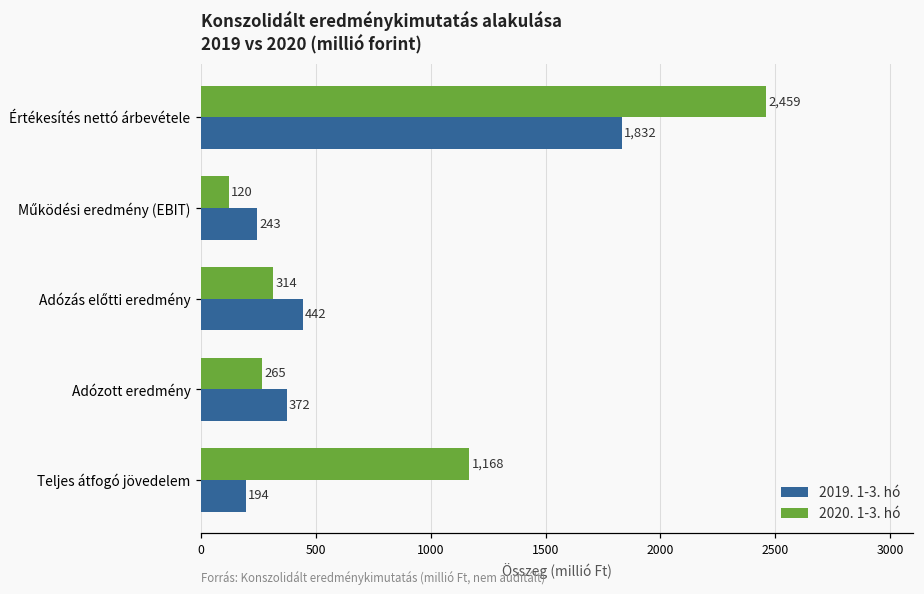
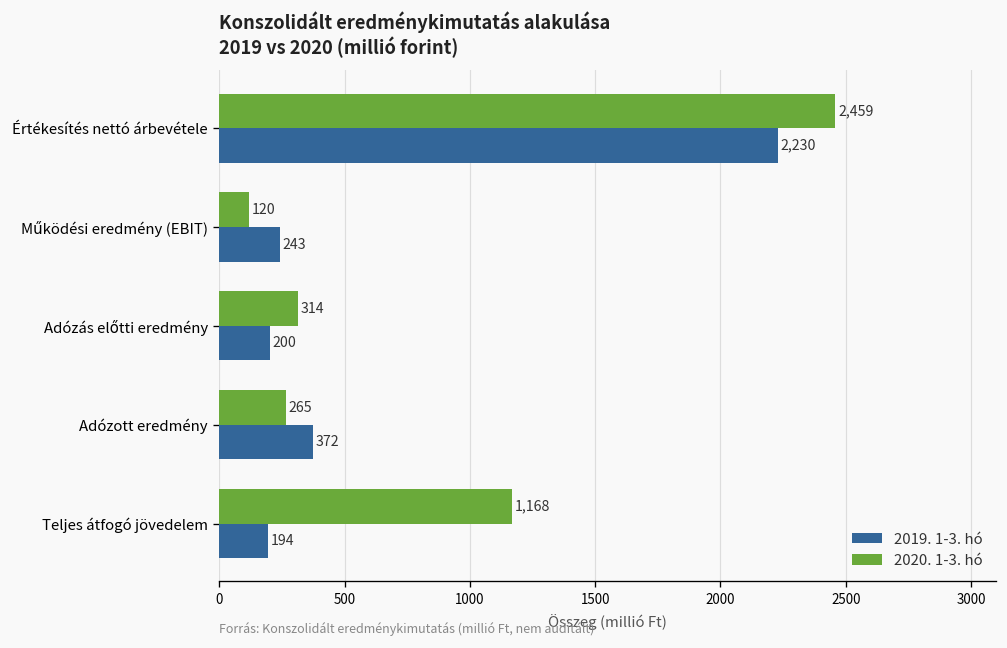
2019. 1-3. hó, Értékesítés nettó árbevétele: 1,832 -> 2,230
2019. 1-3. hó, Adózás előtti eredmény: 442 -> 200
